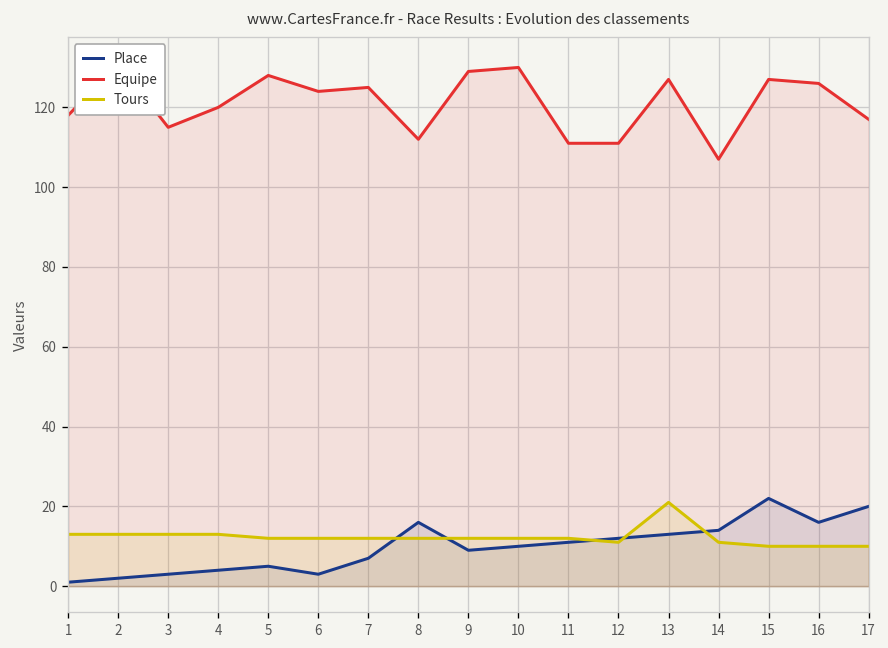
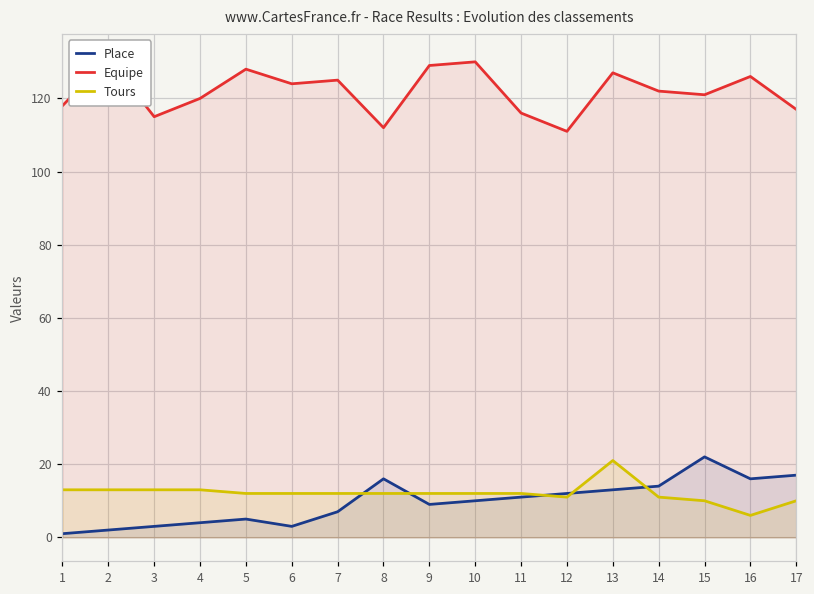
Equipe, 11: 111 -> 116
Equipe, 14: 107 -> 122
Equipe, 15: 127 -> 121
Tours, 16: 10 -> 6
Place, 17: 20 -> 17
